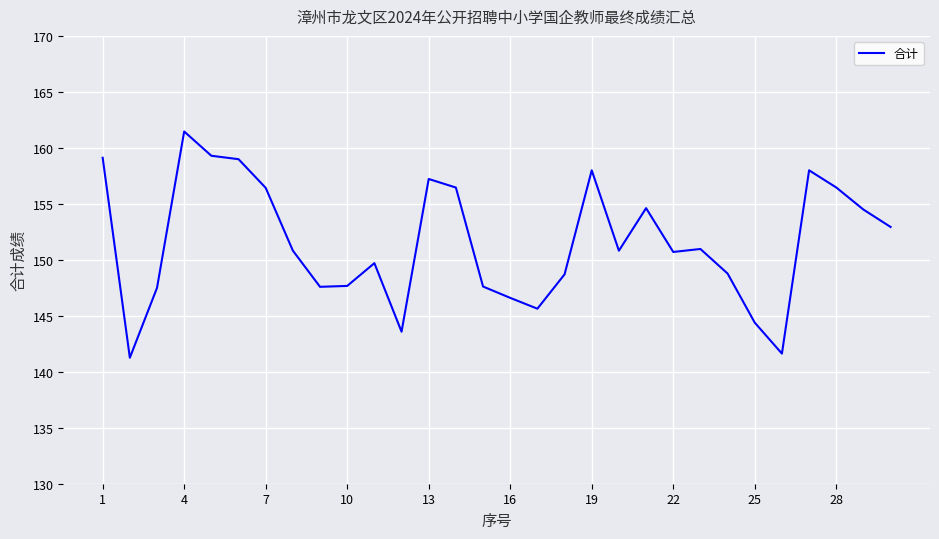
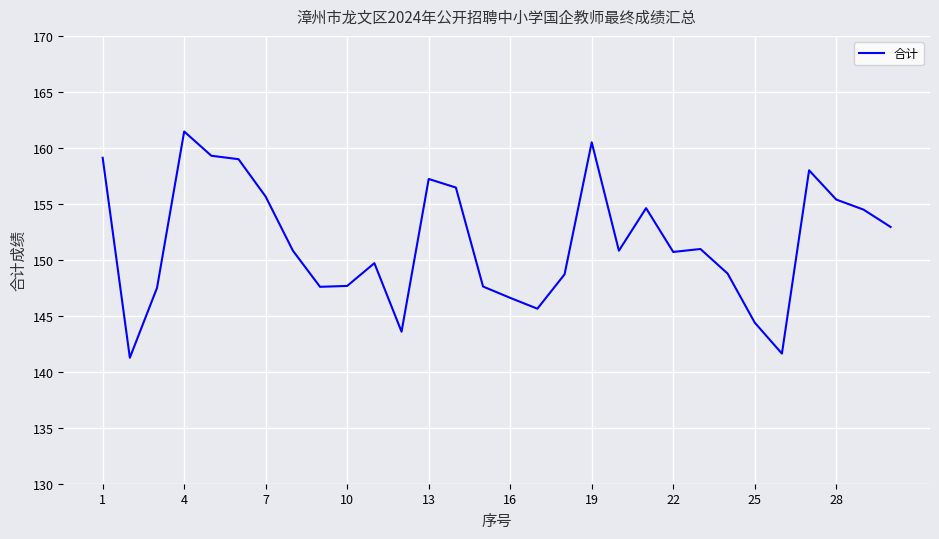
7: 156.4 -> 155.6
19: 158.0 -> 160.5
28: 156.5 -> 155.4
